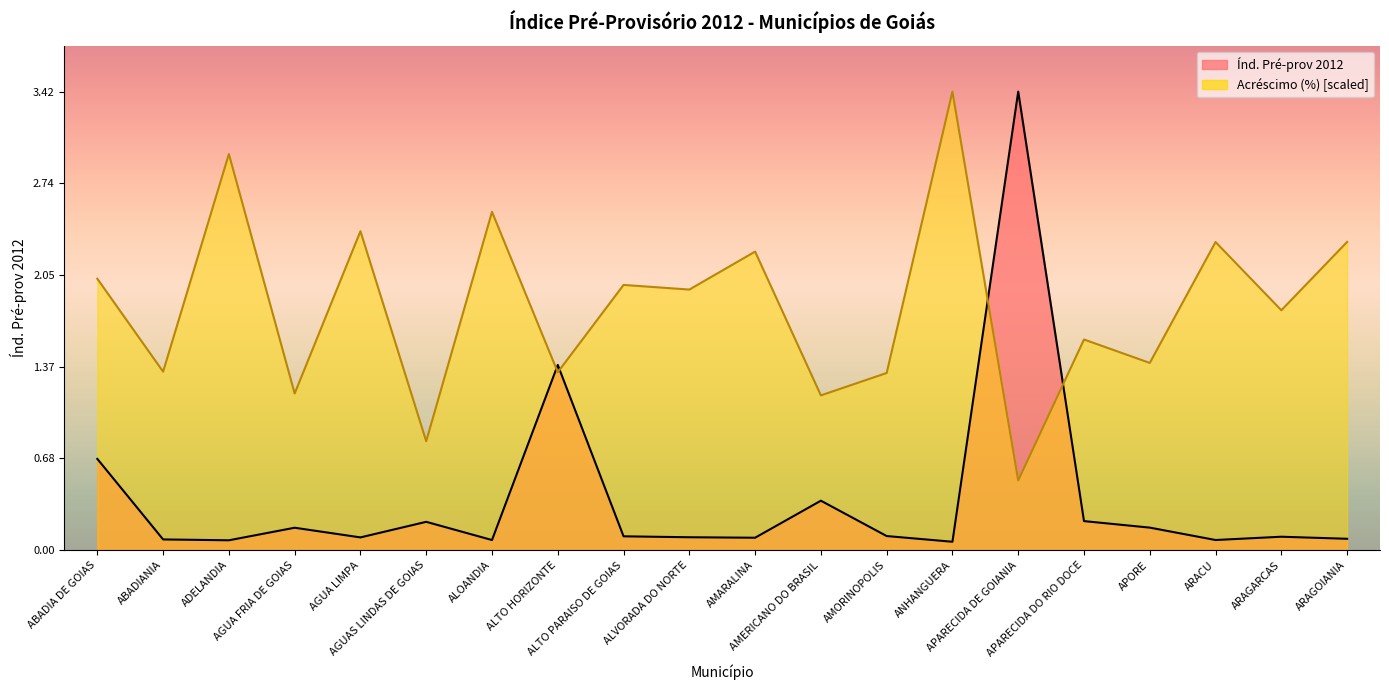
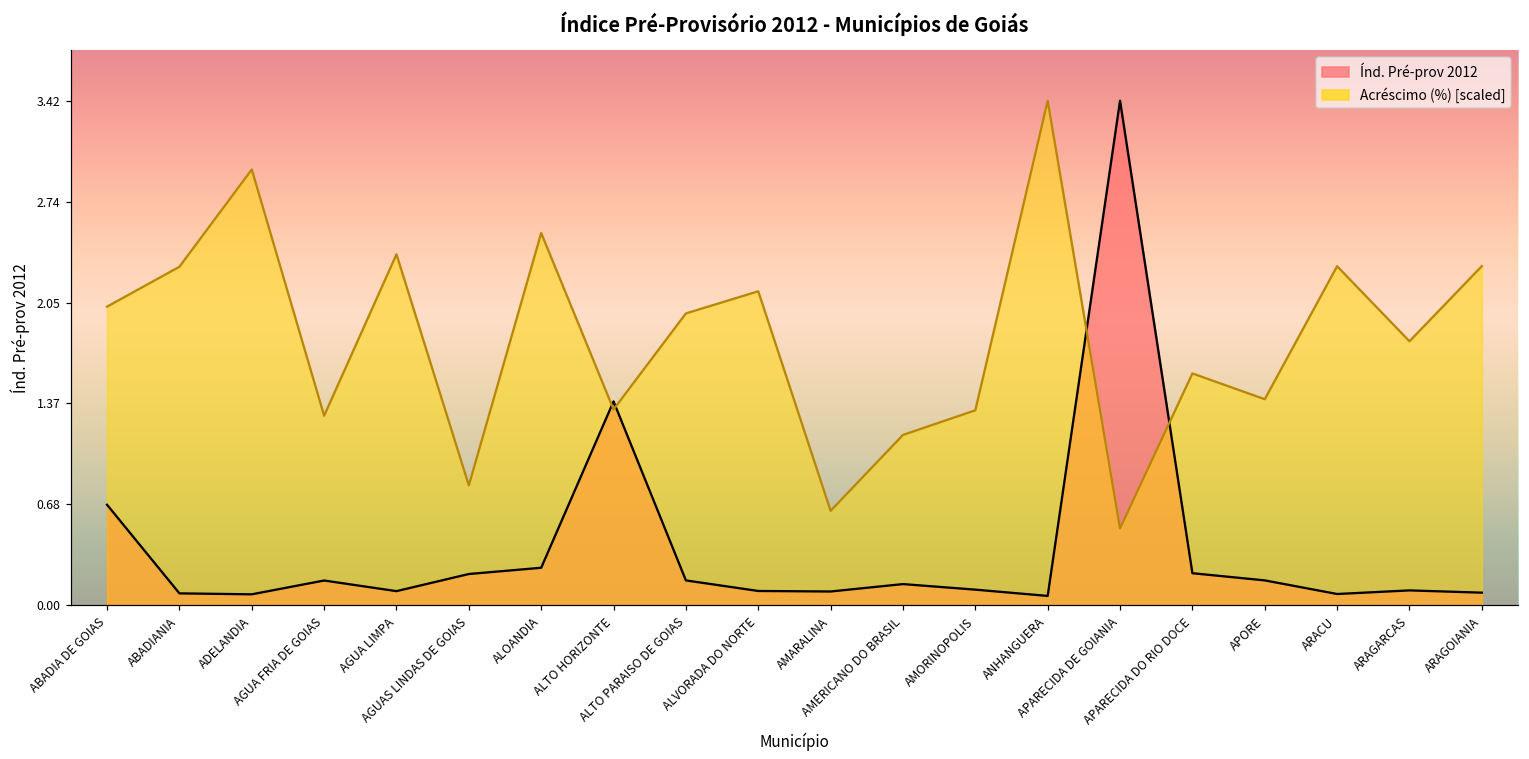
Acréscimo (%) [scaled], ABADIANIA: 1.33 -> 2.30
Acréscimo (%) [scaled], AGUA FRIA DE GOIAS: 1.17 -> 1.29
Índ. Pré-prov 2012, ALOANDIA: 0.08 -> 0.25
Índ. Pré-prov 2012, ALTO PARAISO DE GOIAS: 0.10 -> 0.17
Acréscimo (%) [scaled], ALVORADA DO NORTE: 1.94 -> 2.13
Acréscimo (%) [scaled], AMARALINA: 2.23 -> 0.64
Índ. Pré-prov 2012, AMERICANO DO BRASIL: 0.37 -> 0.14
